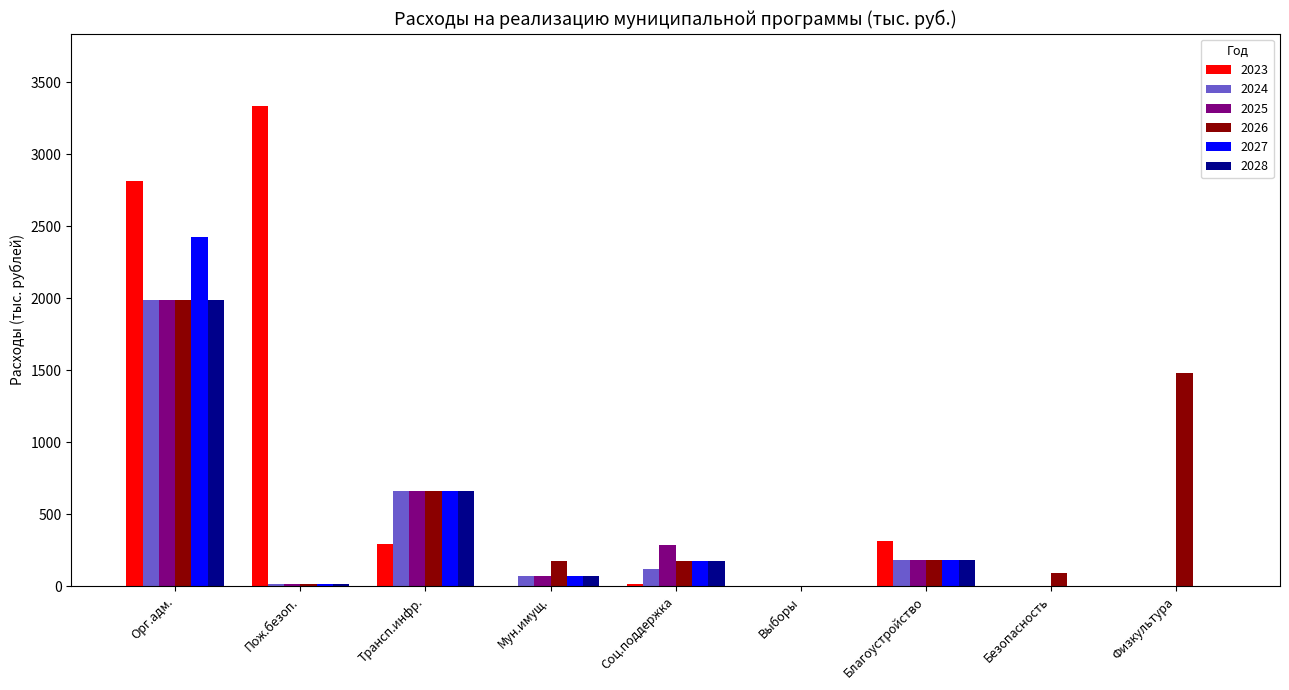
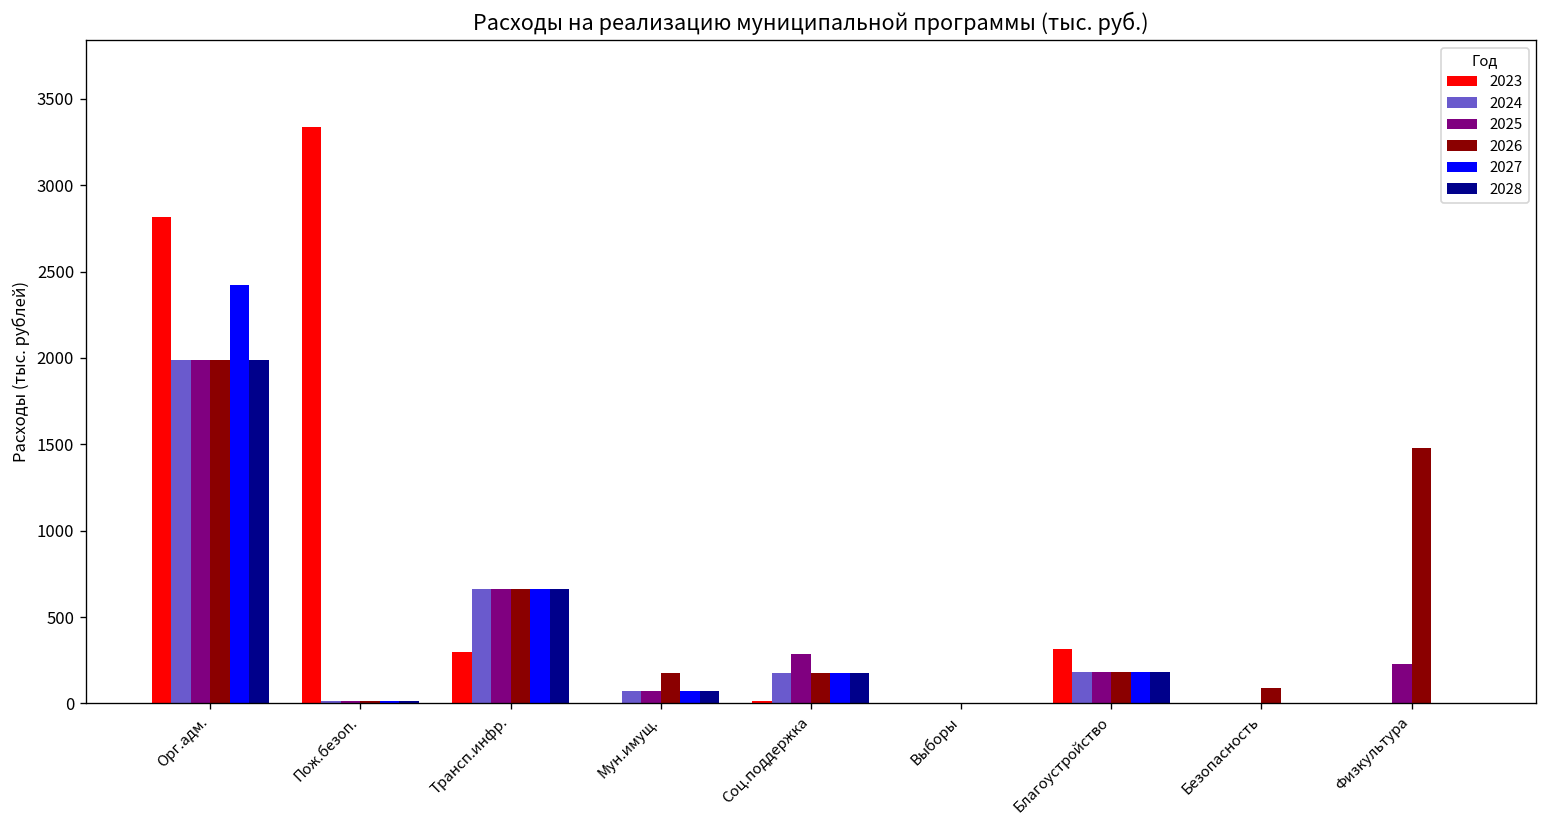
2024, Соц.поддержка: 120 -> 180
2025, Физкультура: 0 -> 230
